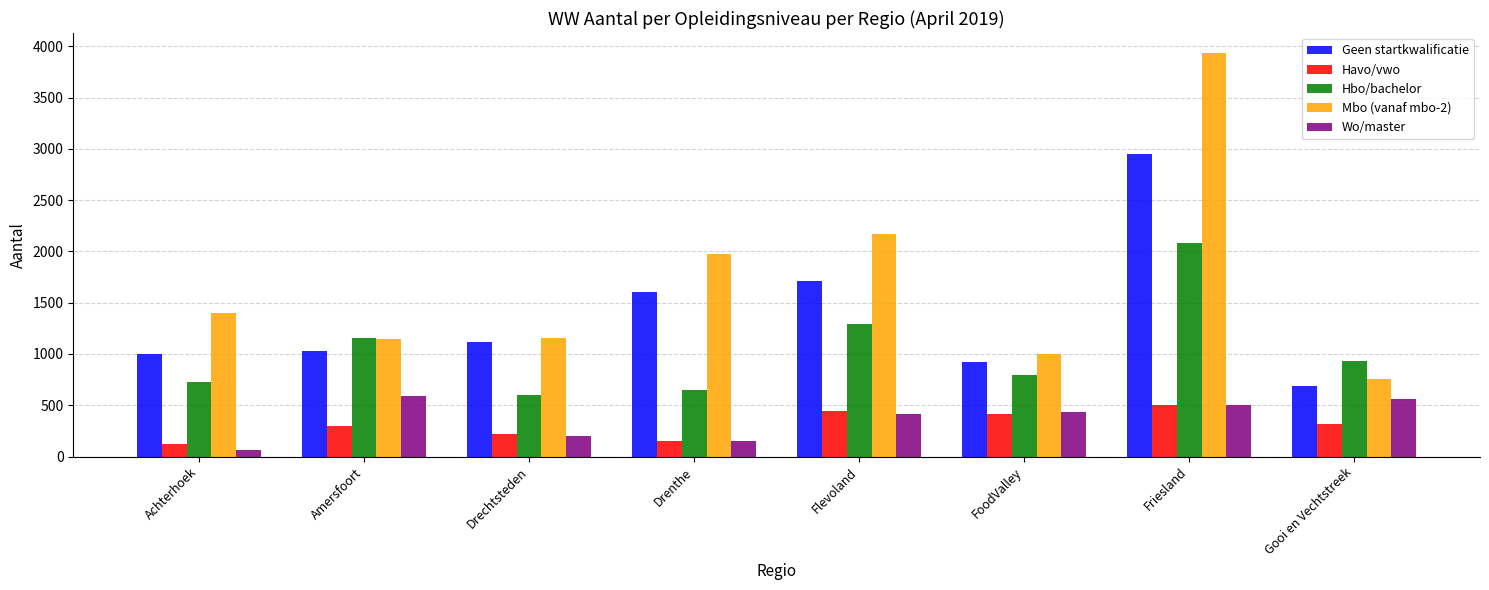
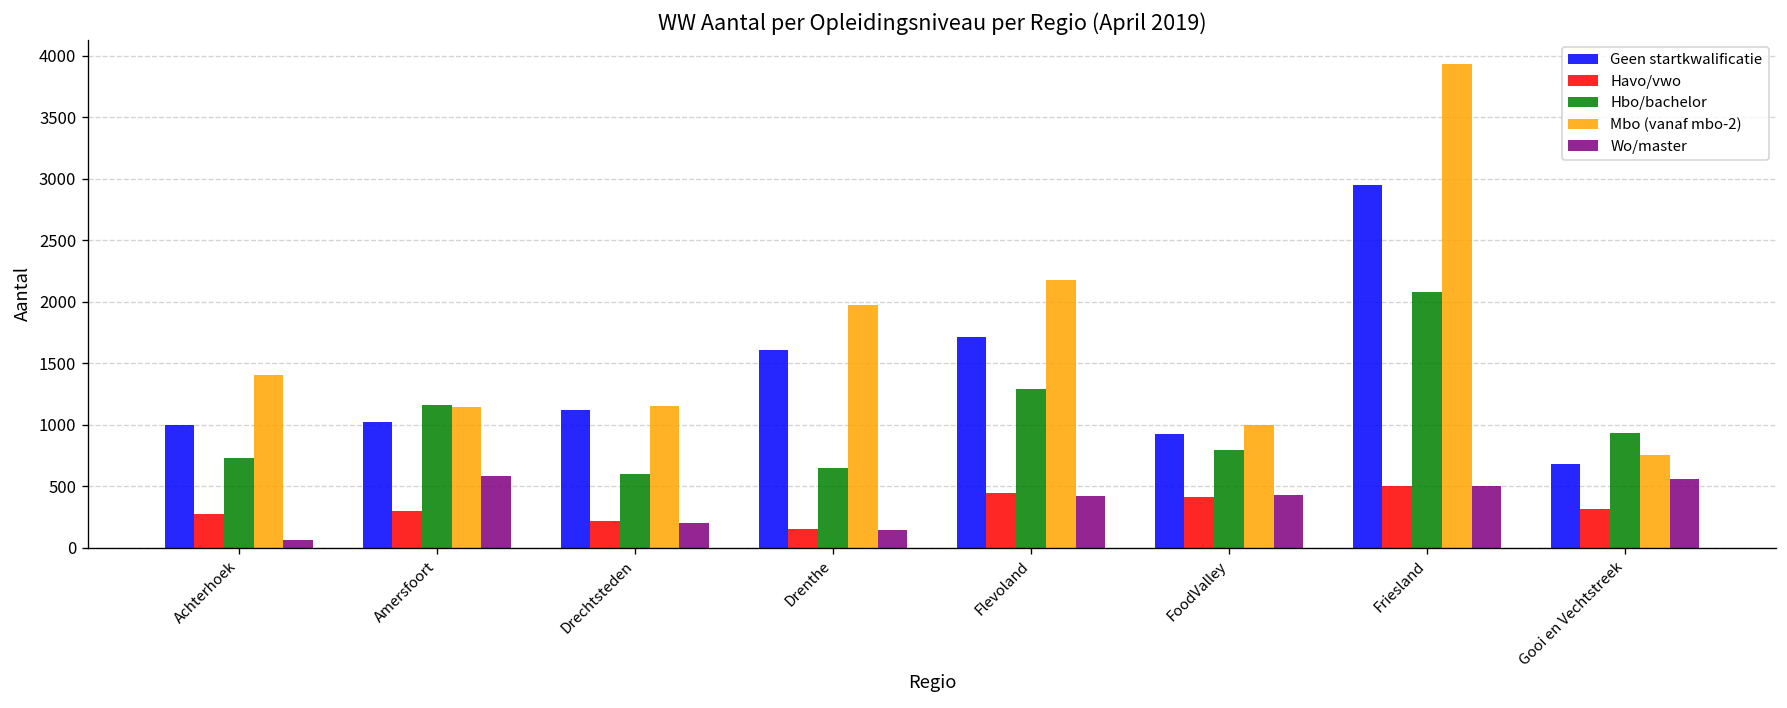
Havo/vwo, Achterhoek: 120 -> 280
